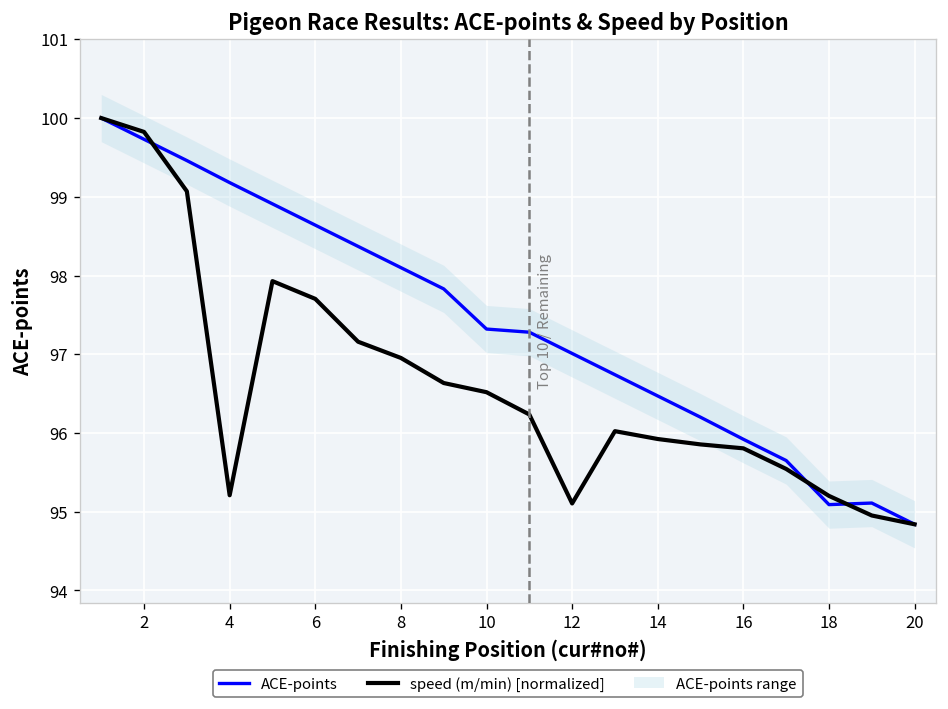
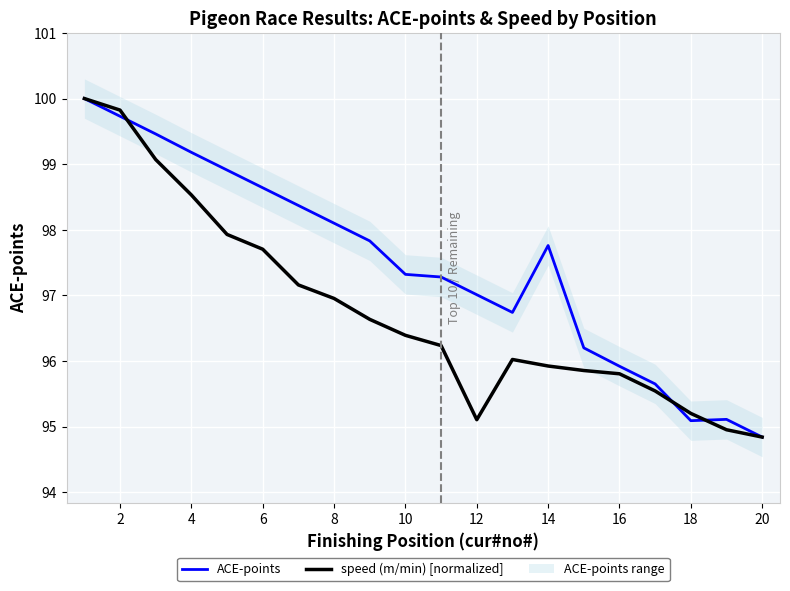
speed (m/min) [normalized], 4: 95.2 -> 98.5
speed (m/min) [normalized], 10: 96.5 -> 96.4
ACE-points, 14: 96.5 -> 97.8
